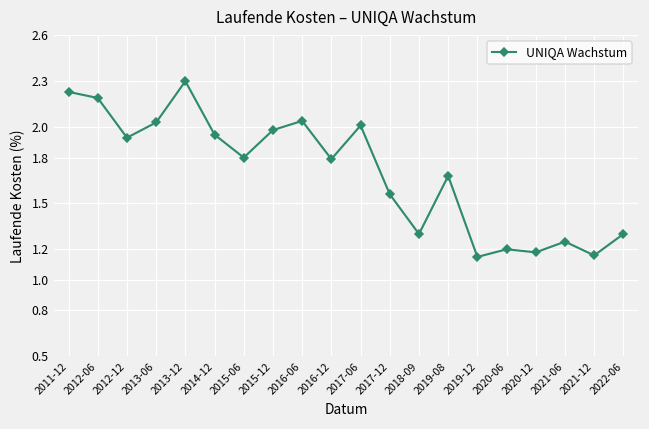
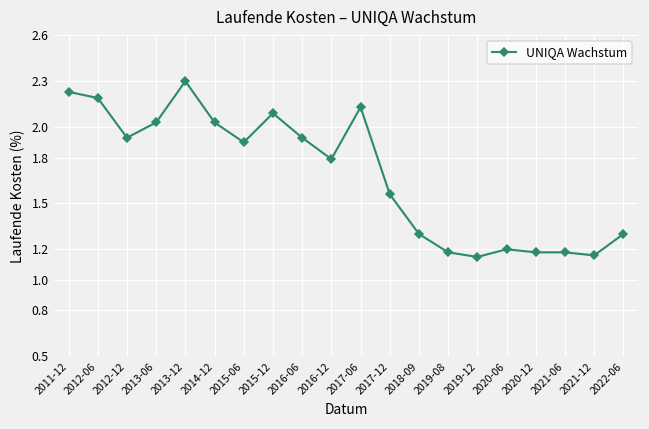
2014-12: 1.95 -> 2.03
2015-06: 1.8 -> 1.9
2015-12: 1.98 -> 2.09
2016-06: 2.04 -> 1.93
2017-06: 2.01 -> 2.13
2019-08: 1.68 -> 1.18
2021-06: 1.25 -> 1.18
